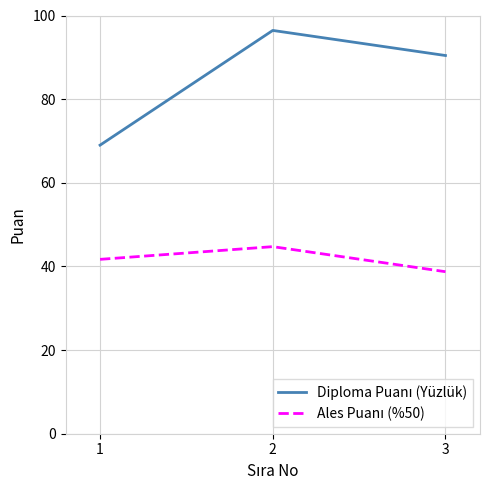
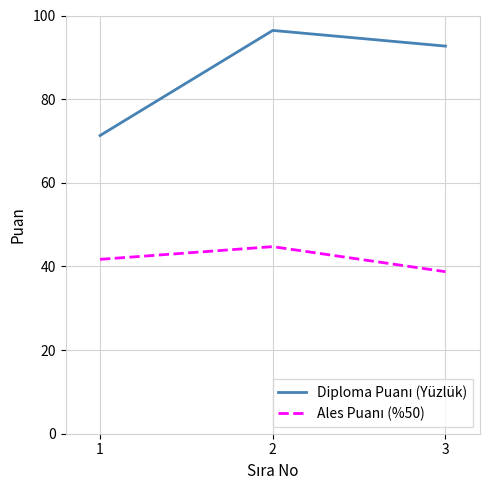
Diploma Puanı (Yüzlük), 1: 69 -> 71
Diploma Puanı (Yüzlük), 3: 90 -> 93
